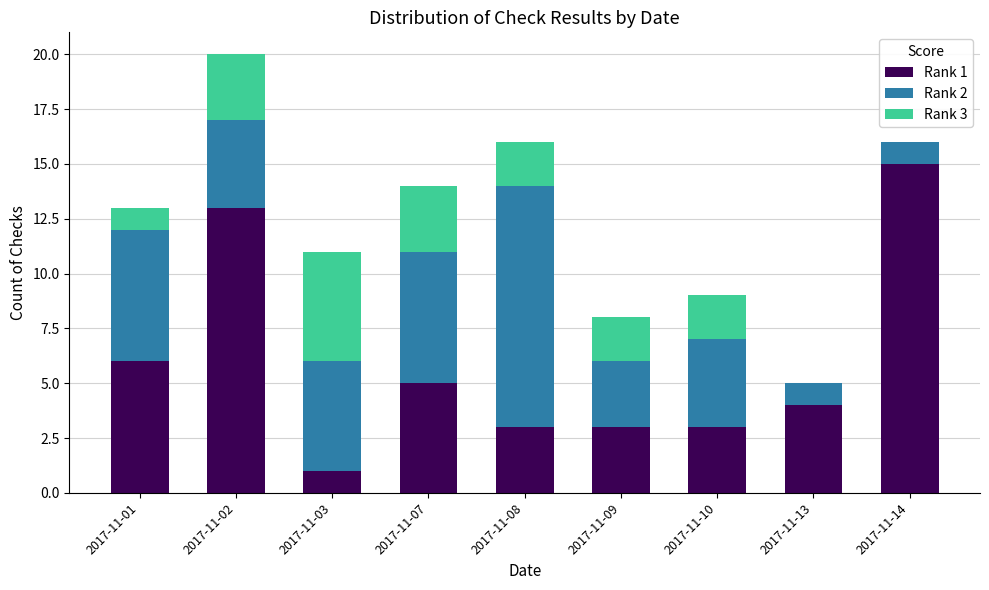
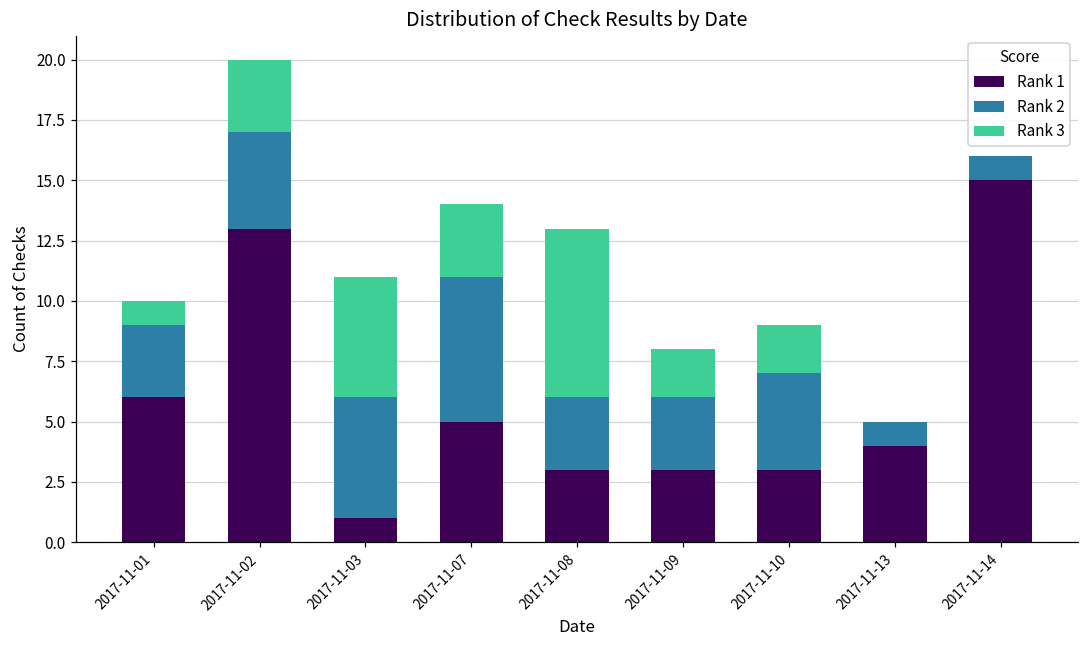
Rank 2, 2017-11-01: 6 -> 3
Rank 2, 2017-11-08: 11 -> 3
Rank 3, 2017-11-08: 2 -> 7
